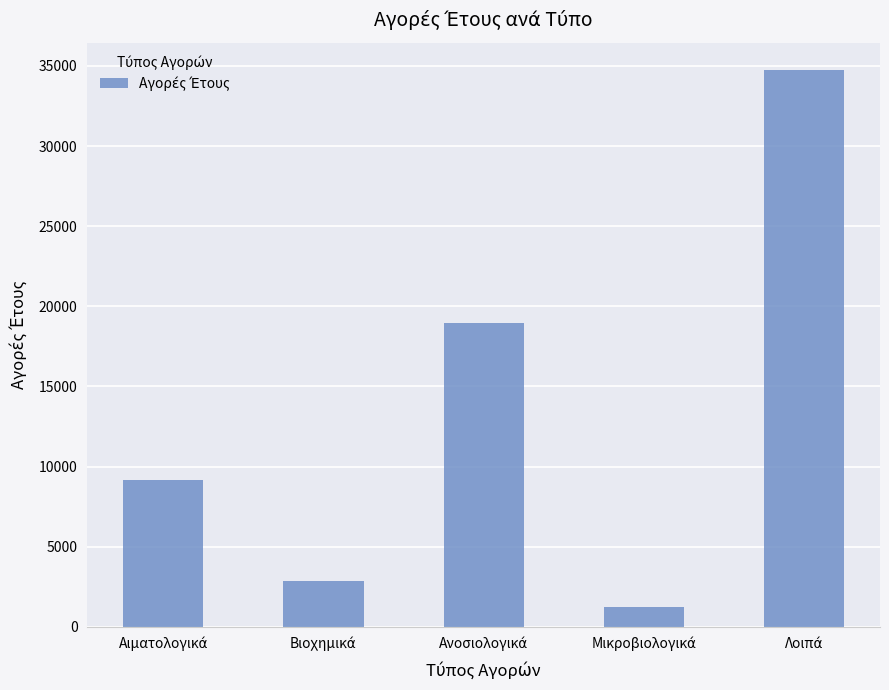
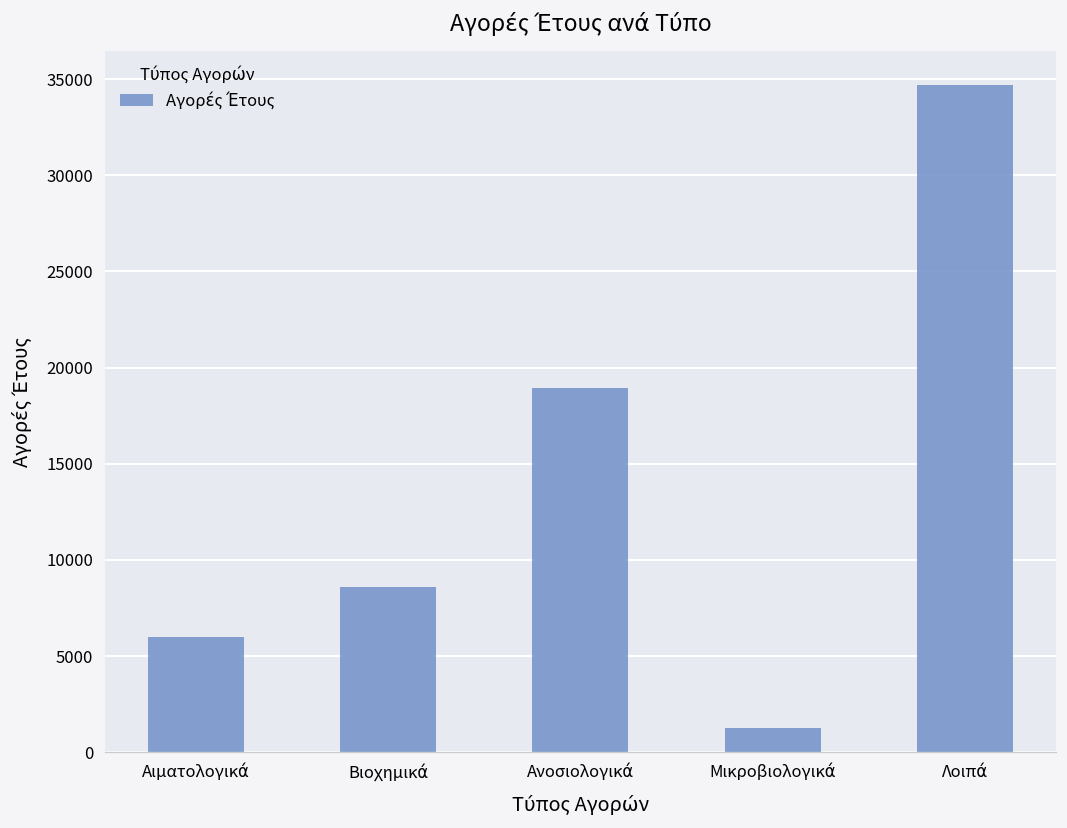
Αιματολογικά: 9200 -> 6000
Βιοχημικά: 2800 -> 8600
